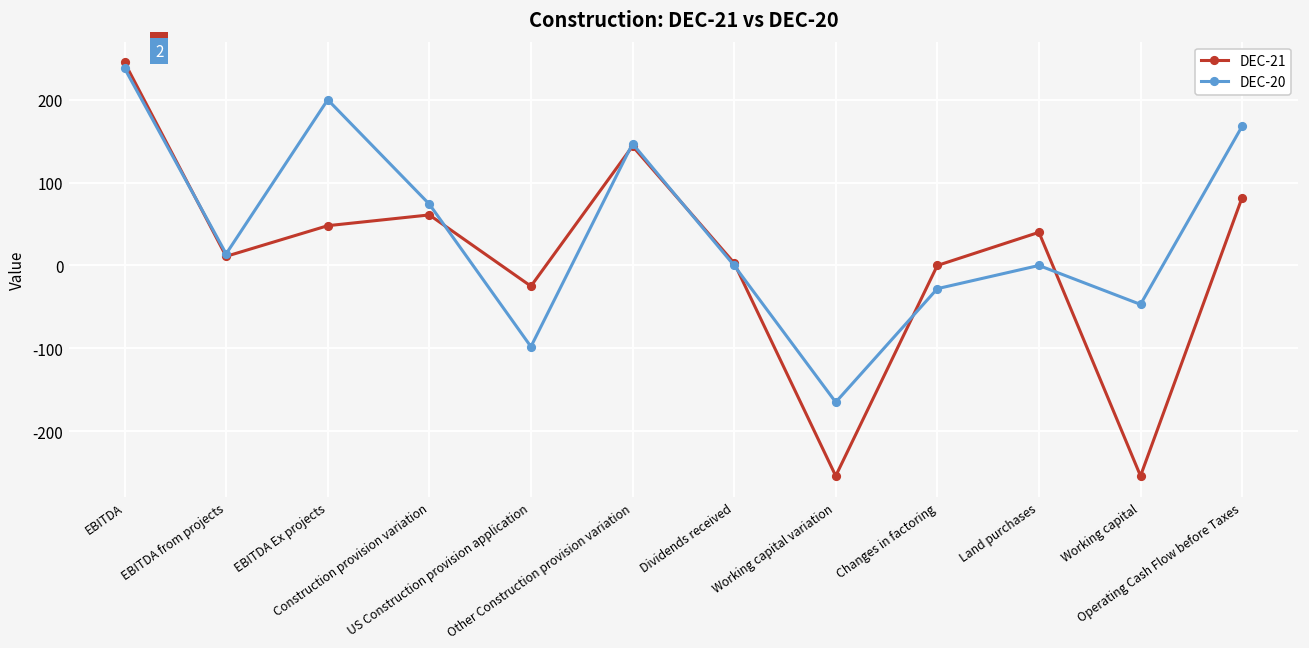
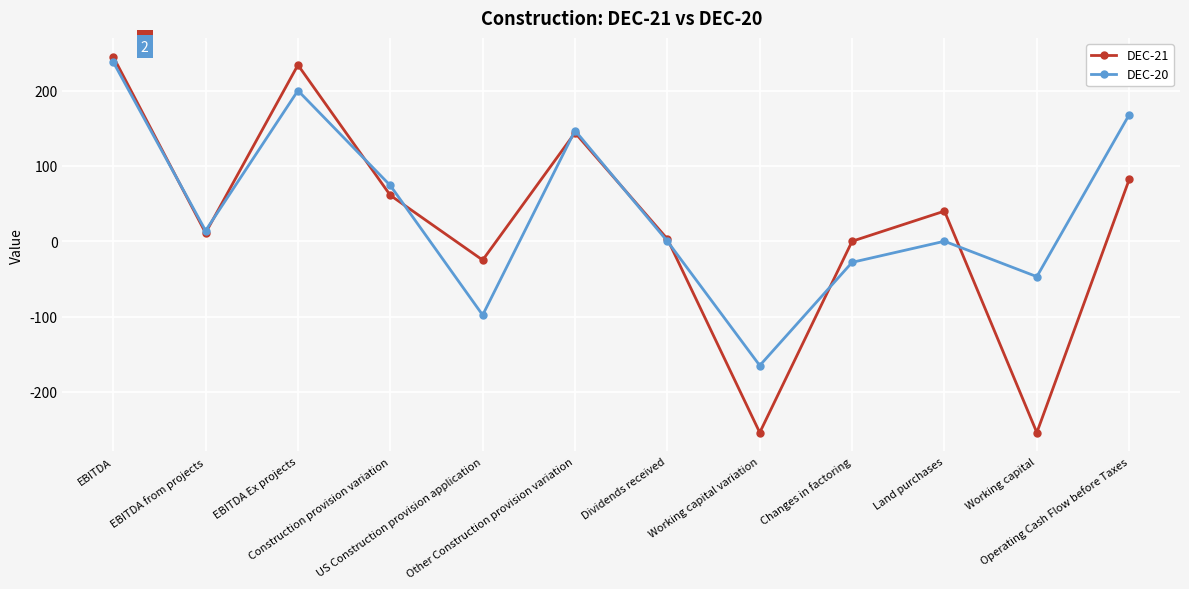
DEC-21, EBITDA Ex projects: 50 -> 230
